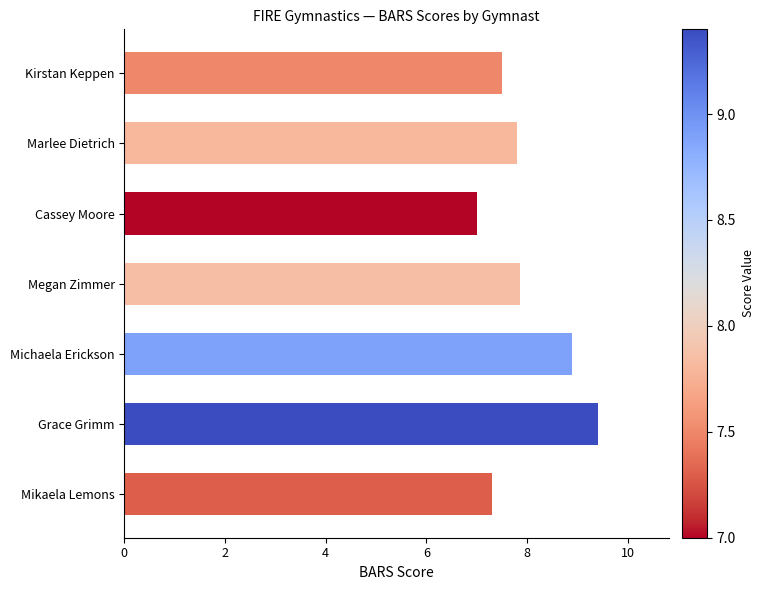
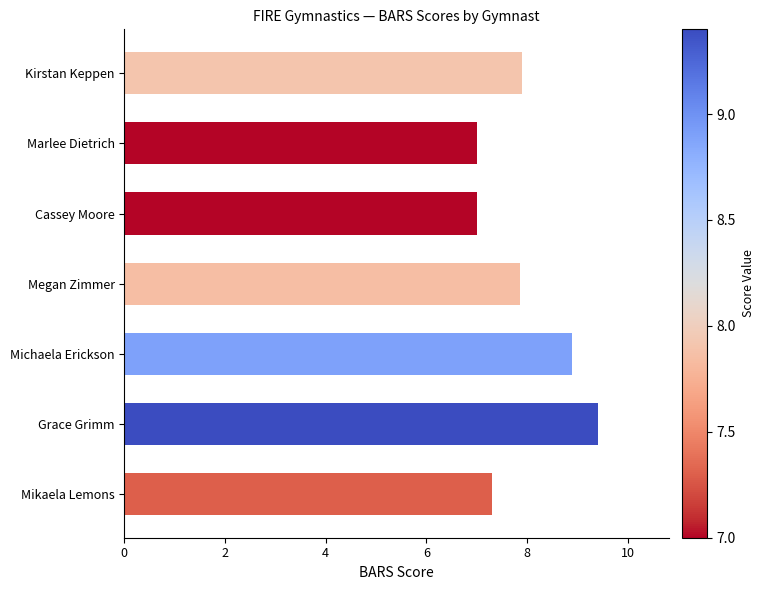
Kirstan Keppen: 7.5 -> 7.9
Marlee Dietrich: 7.8 -> 7.0
